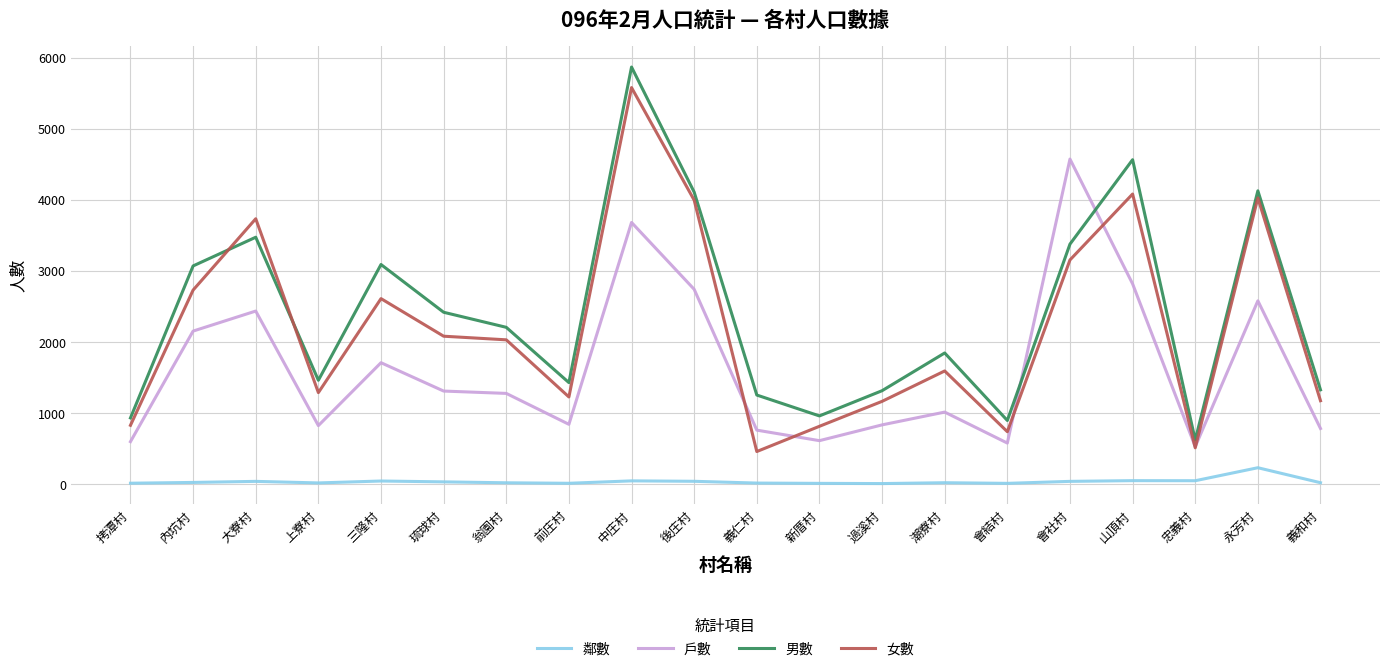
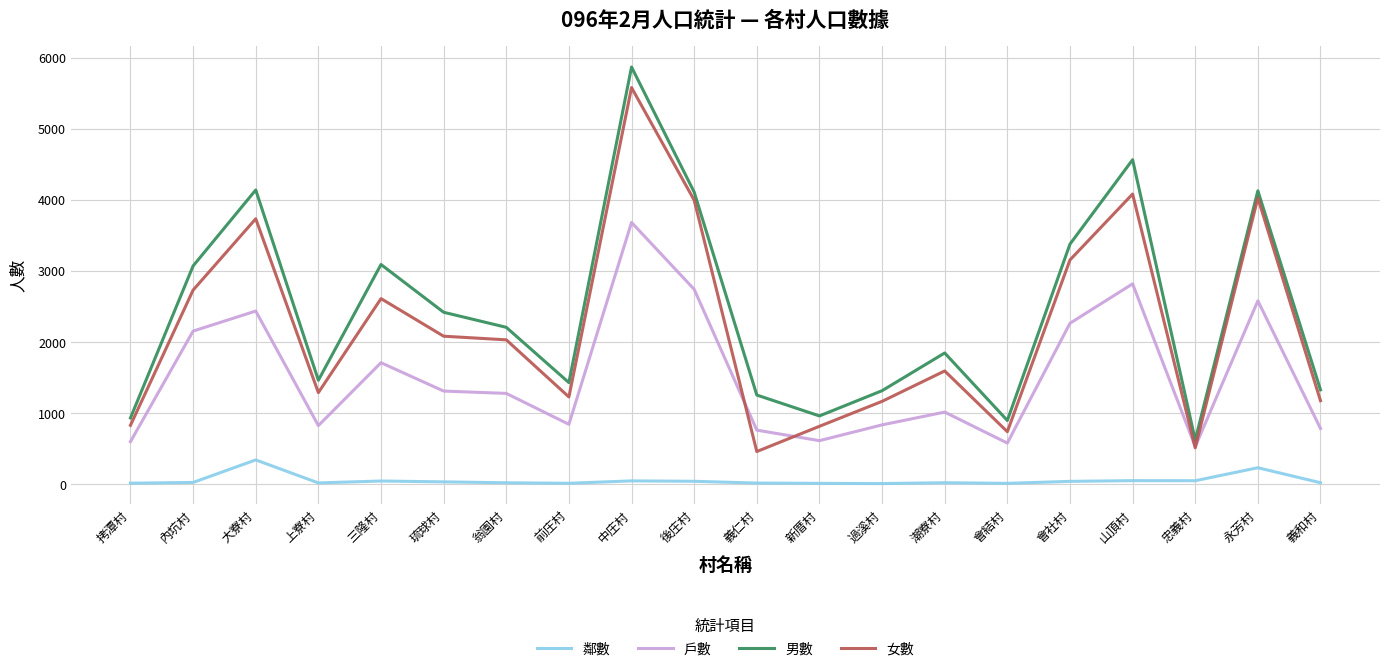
鄰數, 大寮村: 0 -> 300
男數, 大寮村: 3500 -> 4100
戶數, 會社村: 4600 -> 2300
